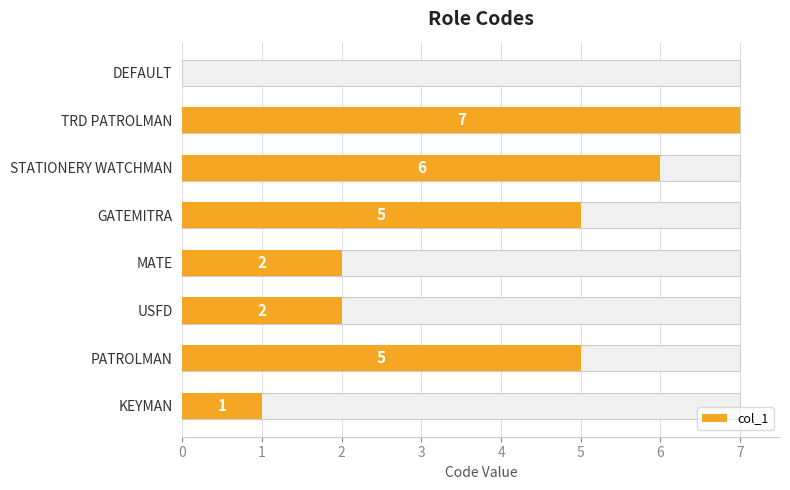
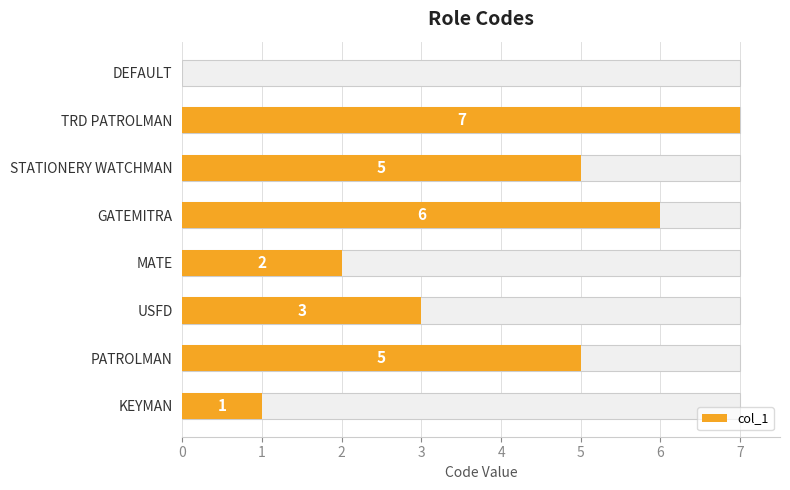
col_1, STATIONERY WATCHMAN: 6 -> 5
col_1, GATEMITRA: 5 -> 6
col_1, USFD: 2 -> 3
